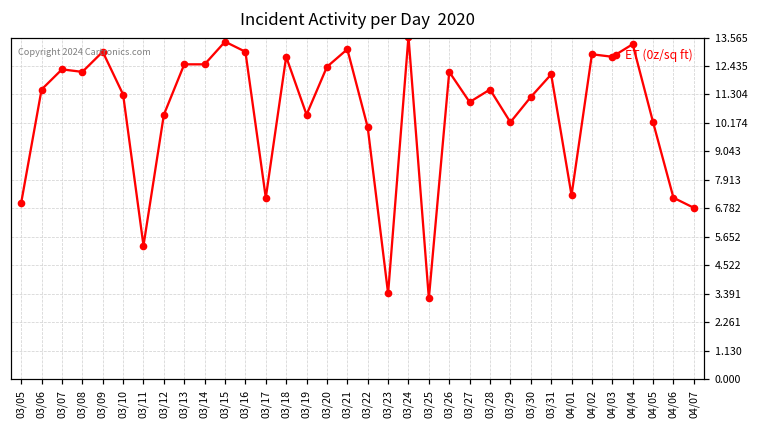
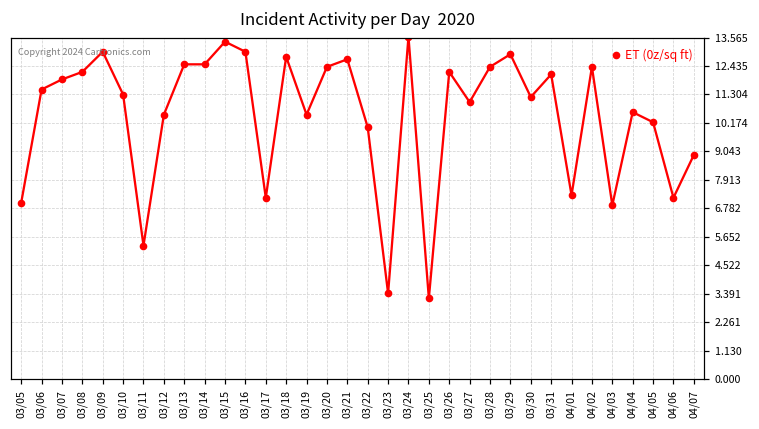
03/07: 12.3 -> 11.9
03/21: 13.1 -> 12.7
03/28: 11.5 -> 12.4
03/29: 10.2 -> 12.9
04/02: 12.9 -> 12.4
04/03: 12.8 -> 6.9
04/04: 13.3 -> 10.6
04/07: 6.8 -> 8.9
